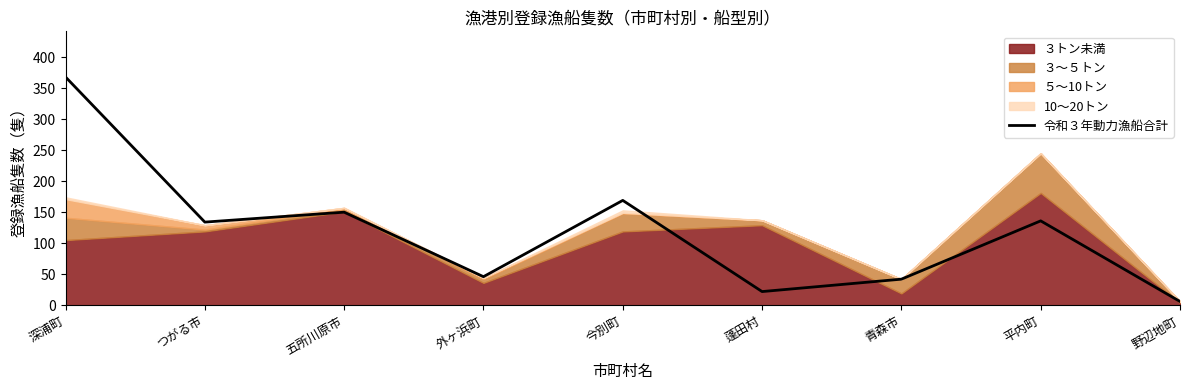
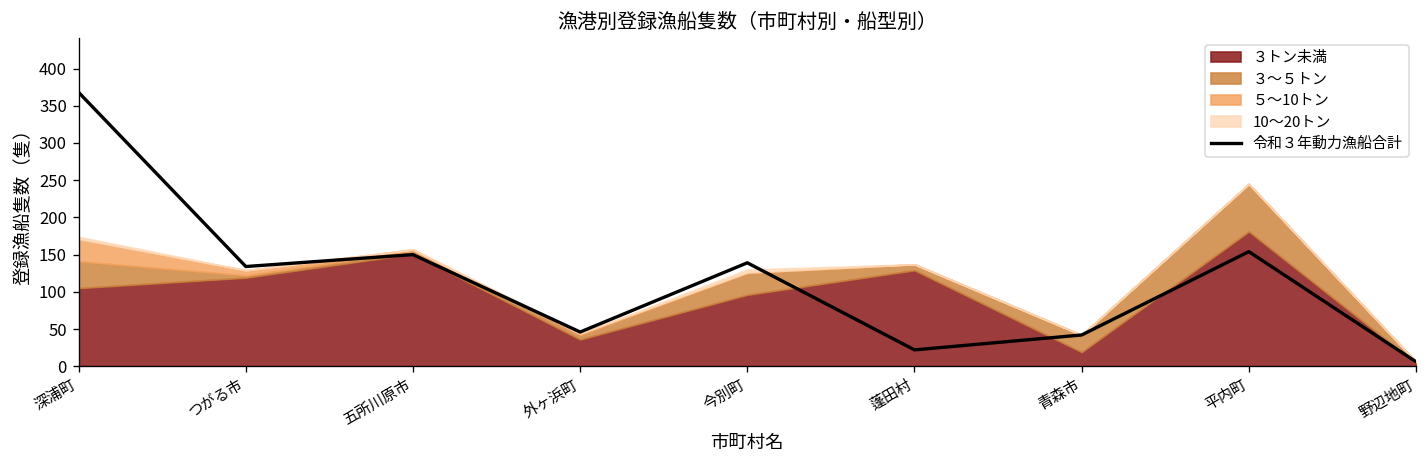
令和３年動力漁船合計, 今別町: 170 -> 140
３トン未満, 今別町: 120 -> 100
令和３年動力漁船合計, 平内町: 140 -> 150
